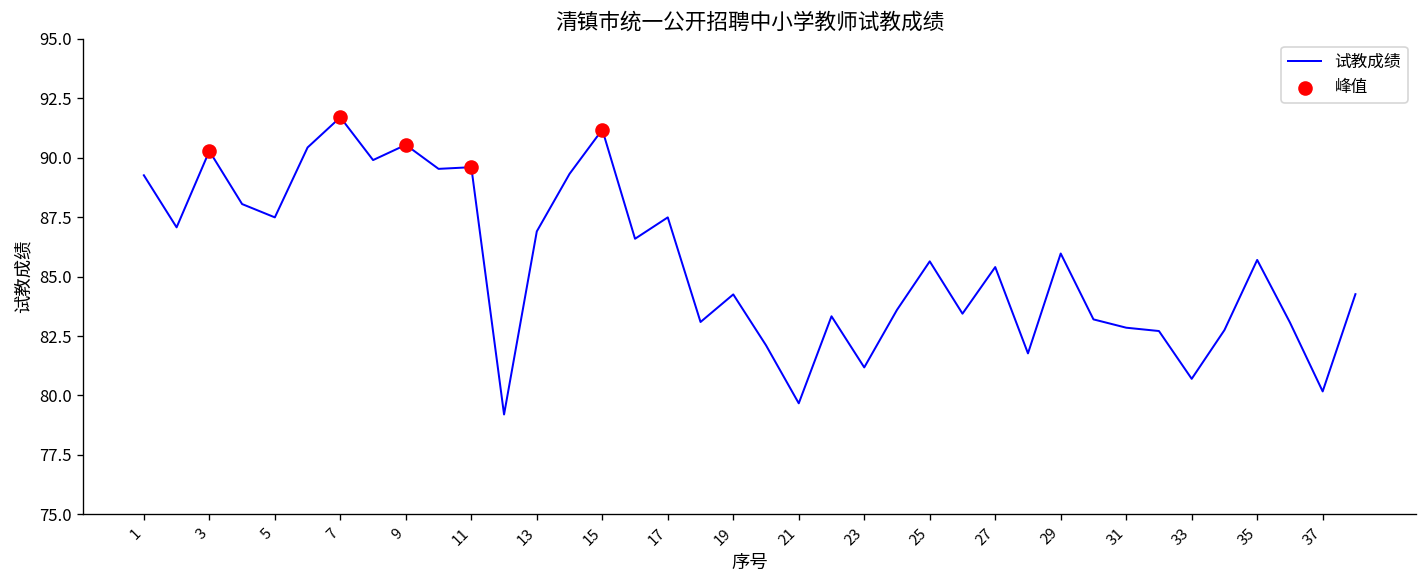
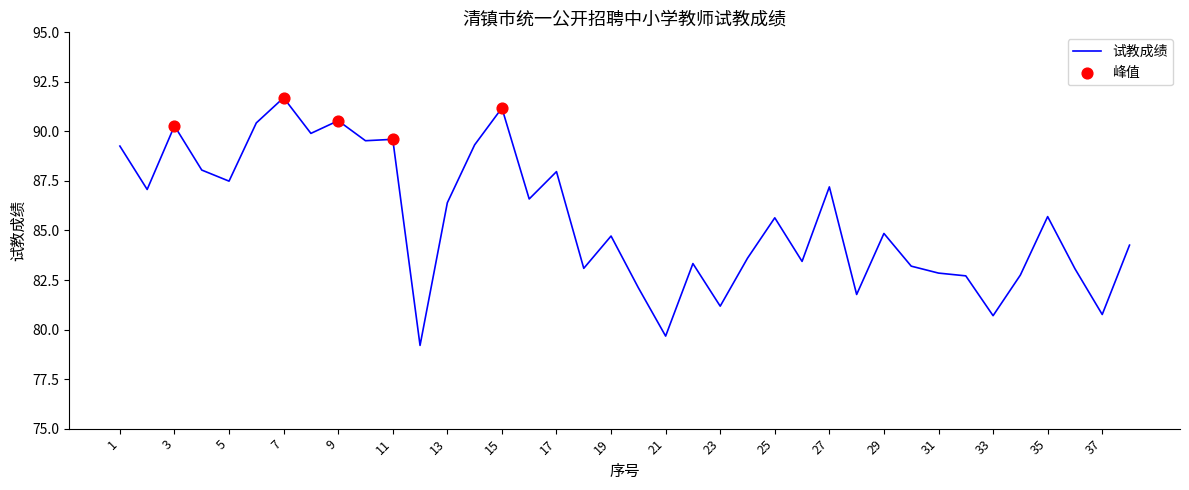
试教成绩, 13: 86.9 -> 86.4
试教成绩, 17: 87.5 -> 88.0
试教成绩, 19: 84.3 -> 84.7
试教成绩, 27: 85.4 -> 87.2
试教成绩, 29: 86.0 -> 84.9
试教成绩, 37: 80.2 -> 80.8
